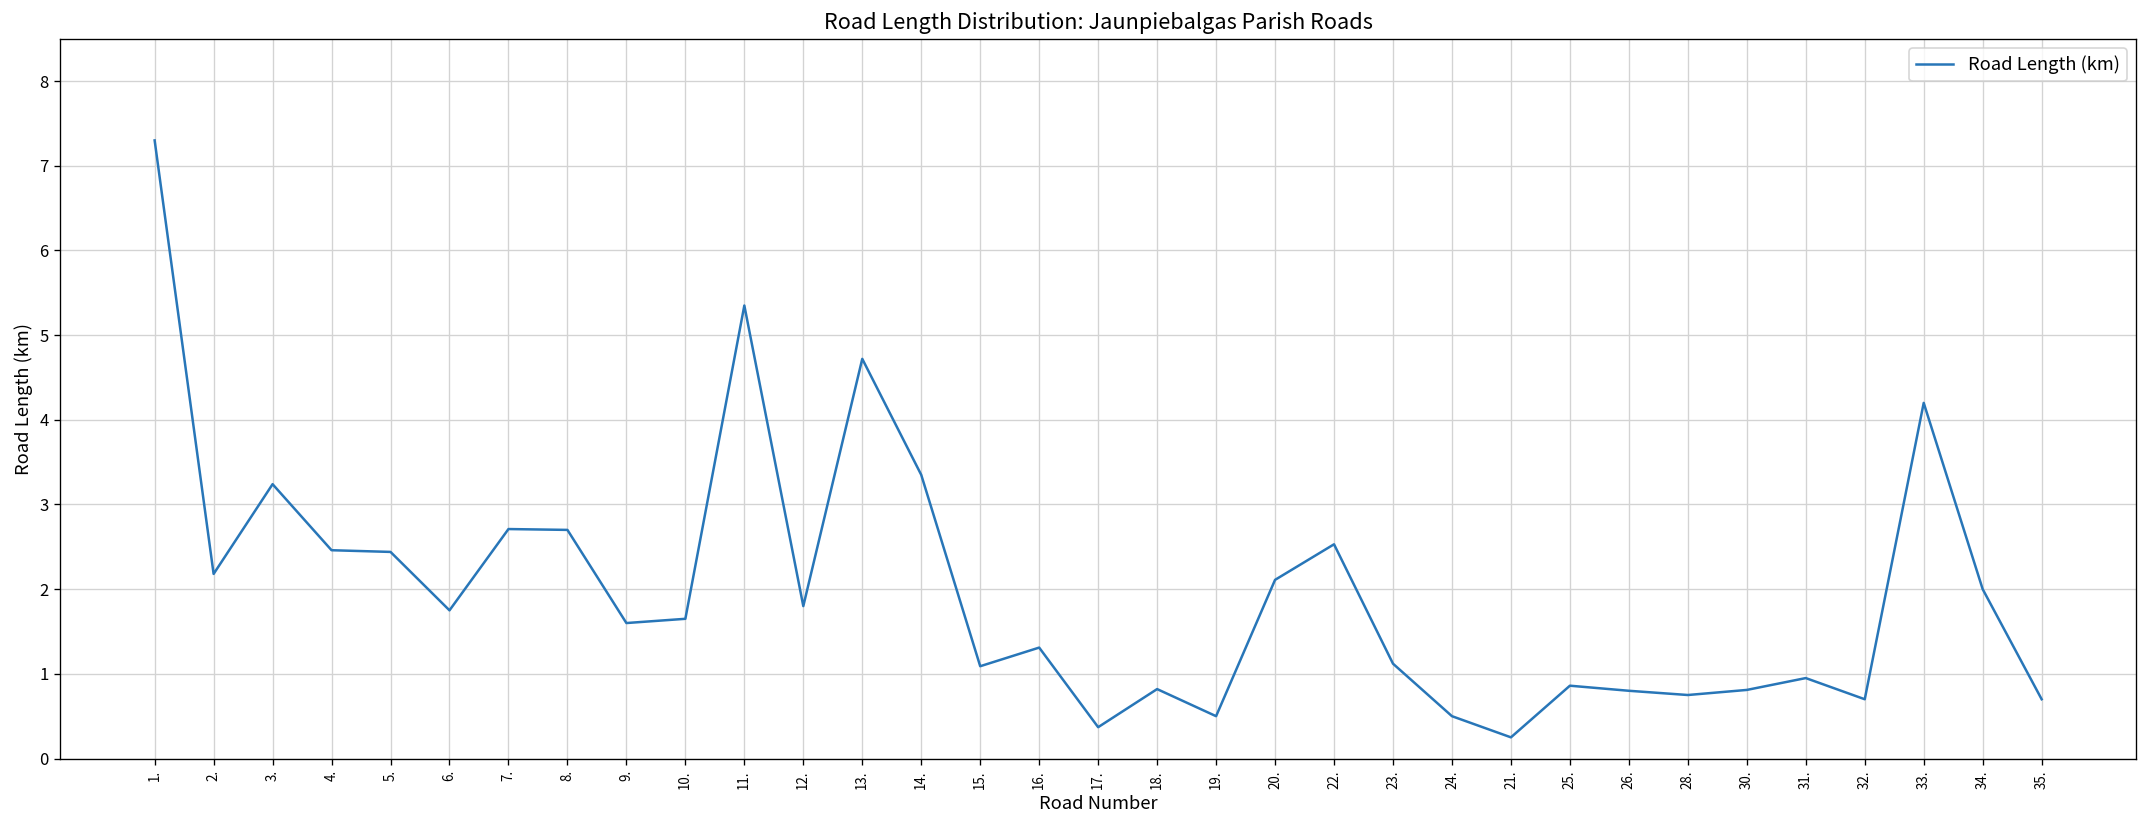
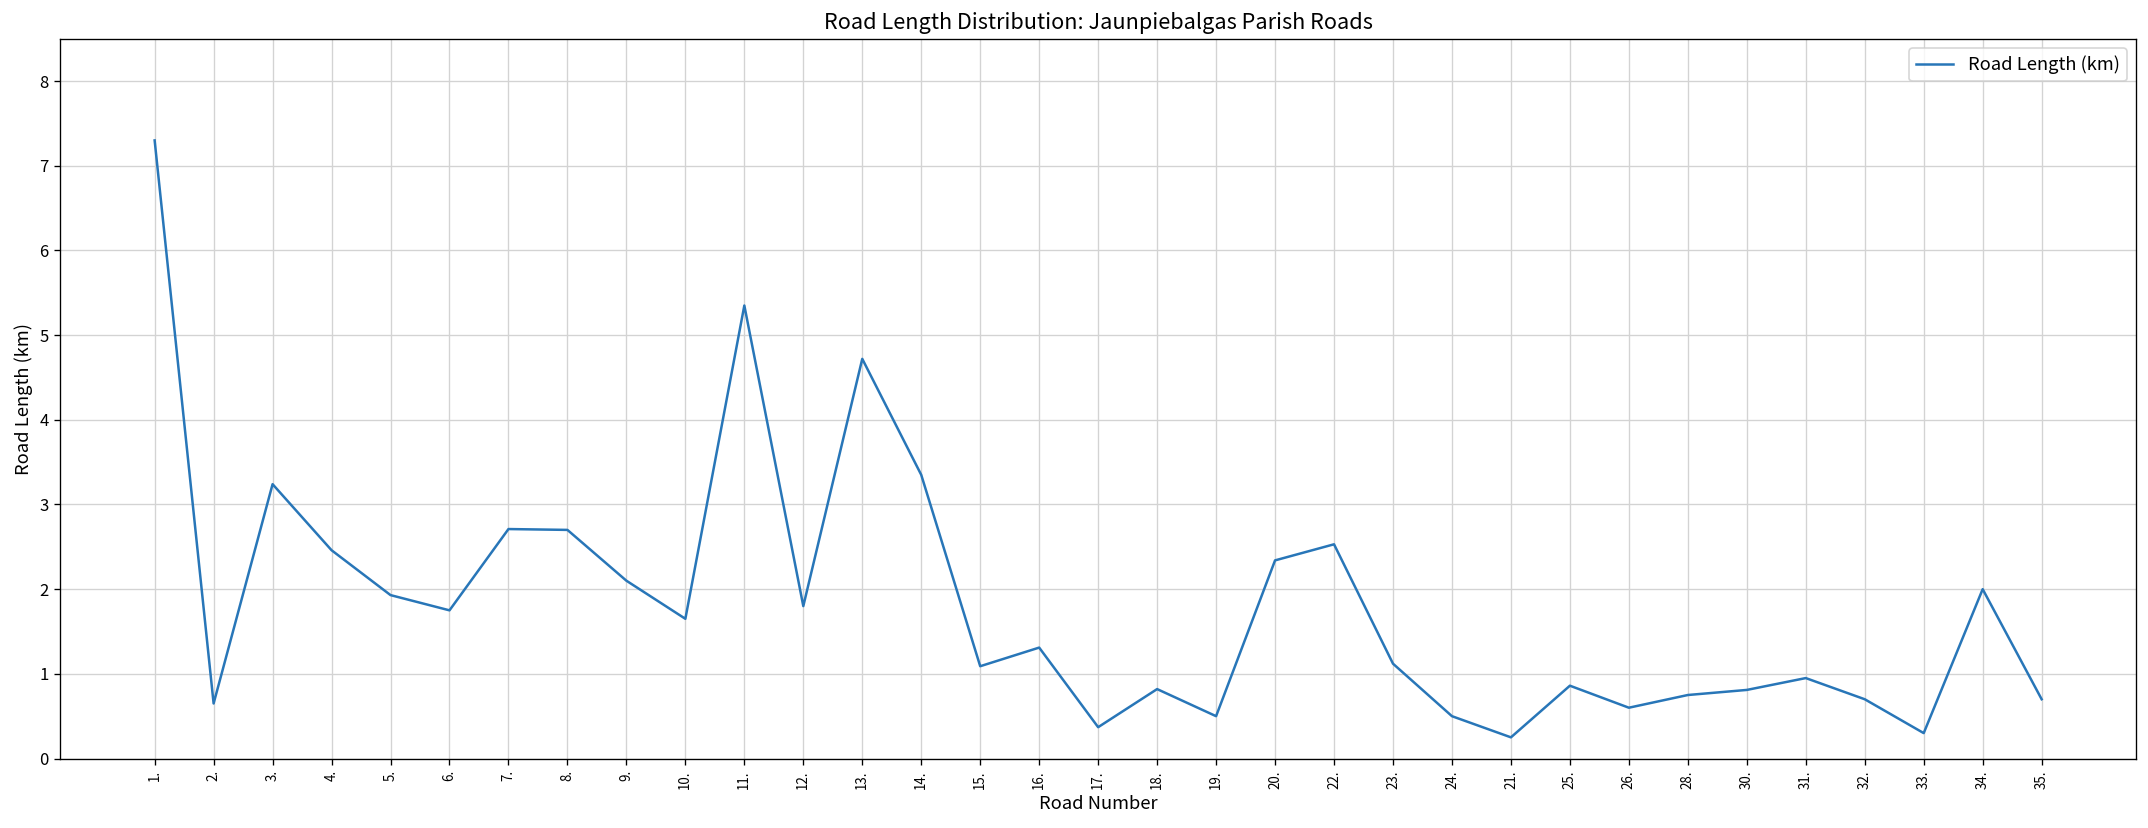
2.: 2.2 -> 0.7
5.: 2.4 -> 1.9
9.: 1.6 -> 2.1
20.: 2.1 -> 2.3
26.: 0.8 -> 0.6
33.: 4.2 -> 0.3
